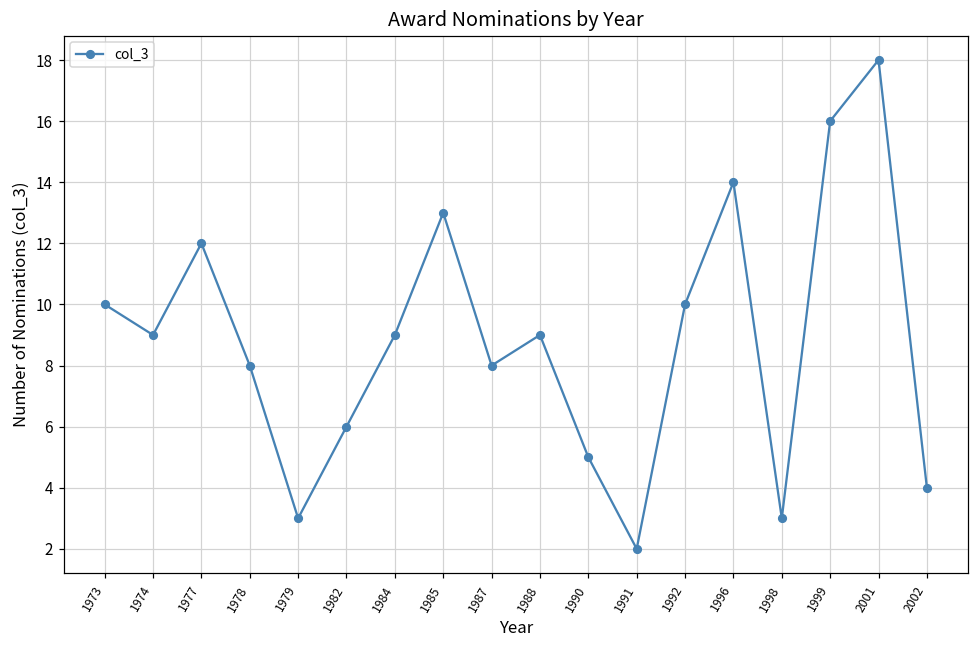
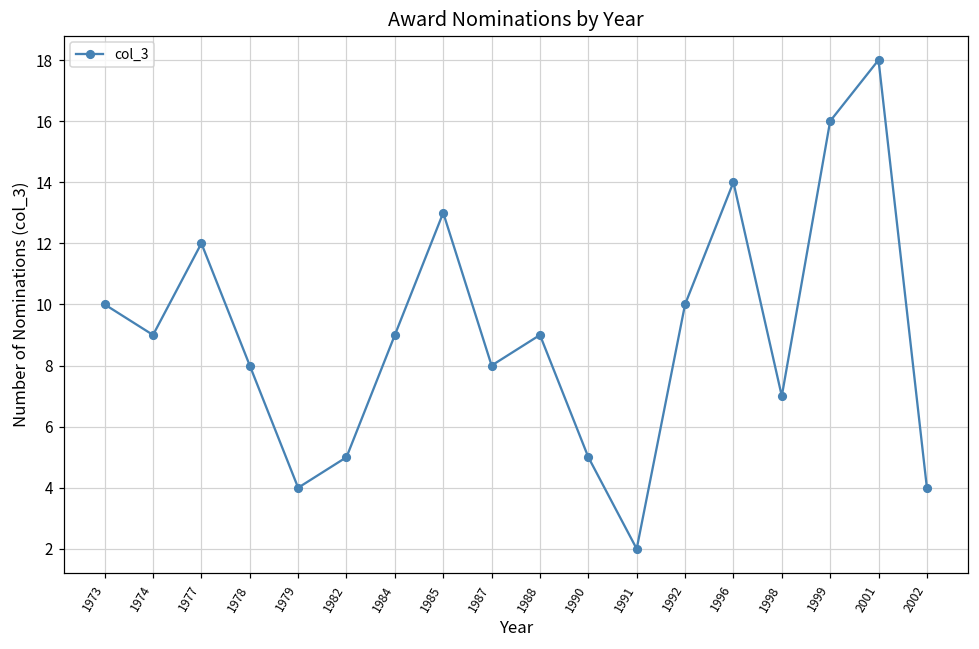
1979: 3 -> 4
1982: 6 -> 5
1998: 3 -> 7
